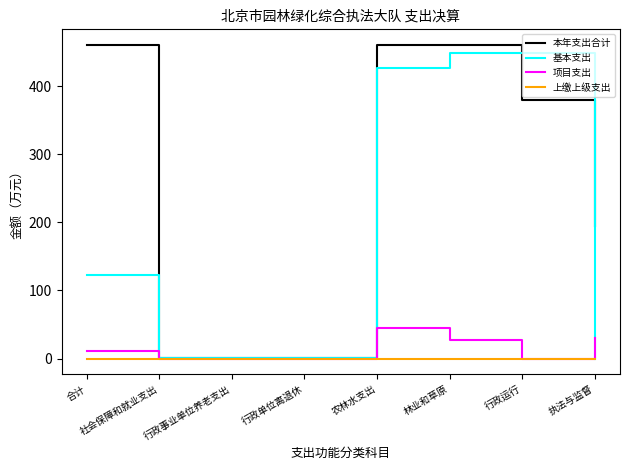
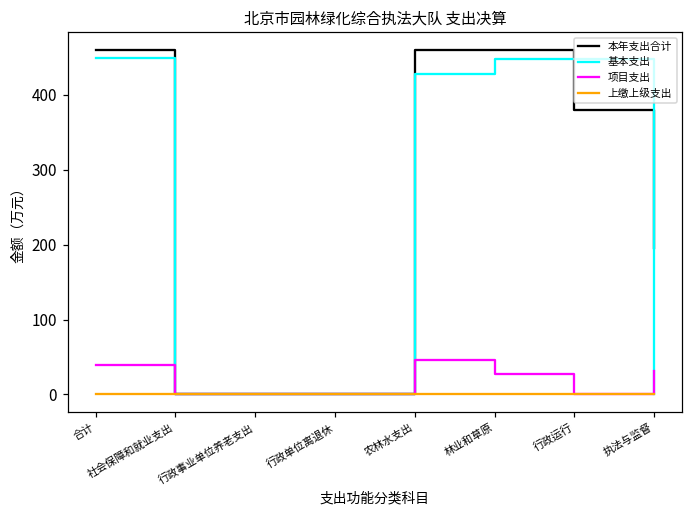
基本支出, 合计: 120 -> 450
项目支出, 合计: 10 -> 40
